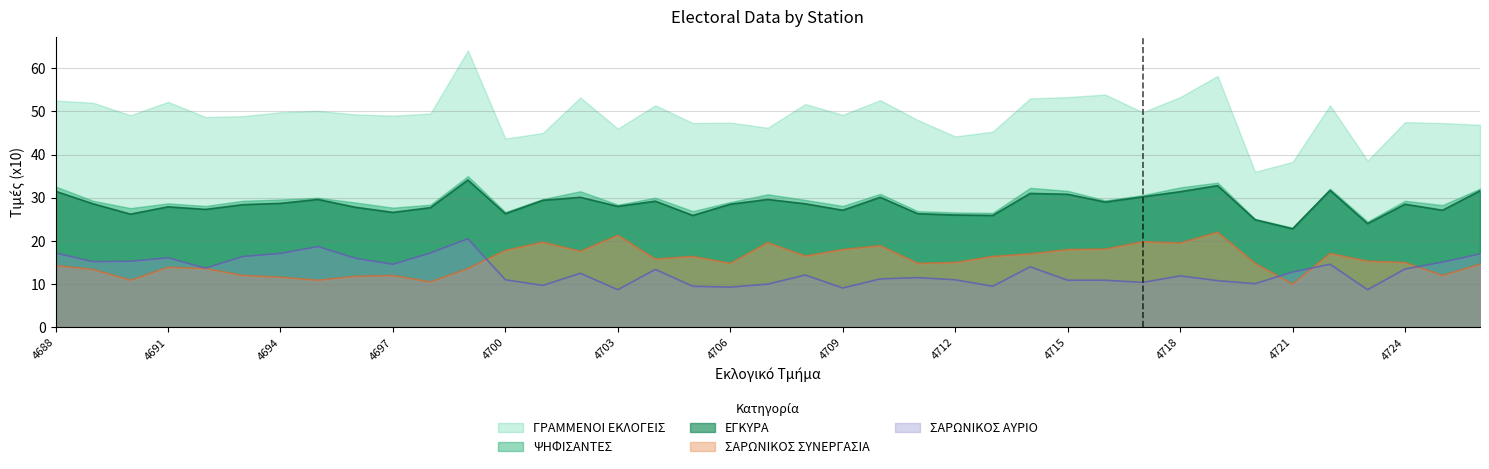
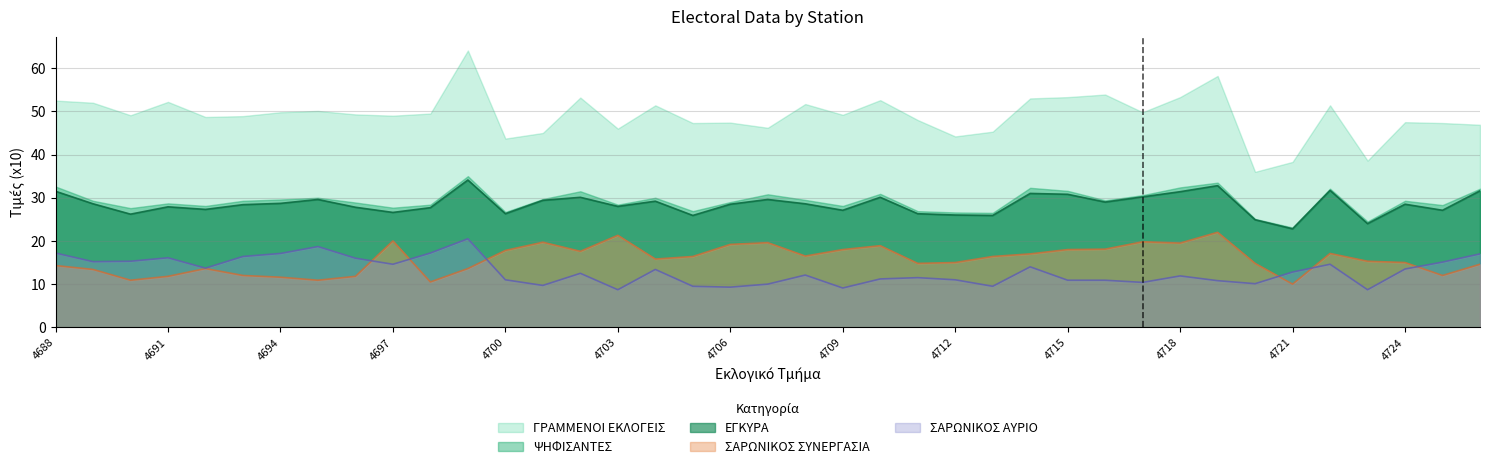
ΣΑΡΩΝΙΚΟΣ ΣΥΝΕΡΓΑΣΙΑ, 4691: 14 -> 12
ΣΑΡΩΝΙΚΟΣ ΣΥΝΕΡΓΑΣΙΑ, 4697: 12 -> 20
ΣΑΡΩΝΙΚΟΣ ΣΥΝΕΡΓΑΣΙΑ, 4706: 15 -> 19
